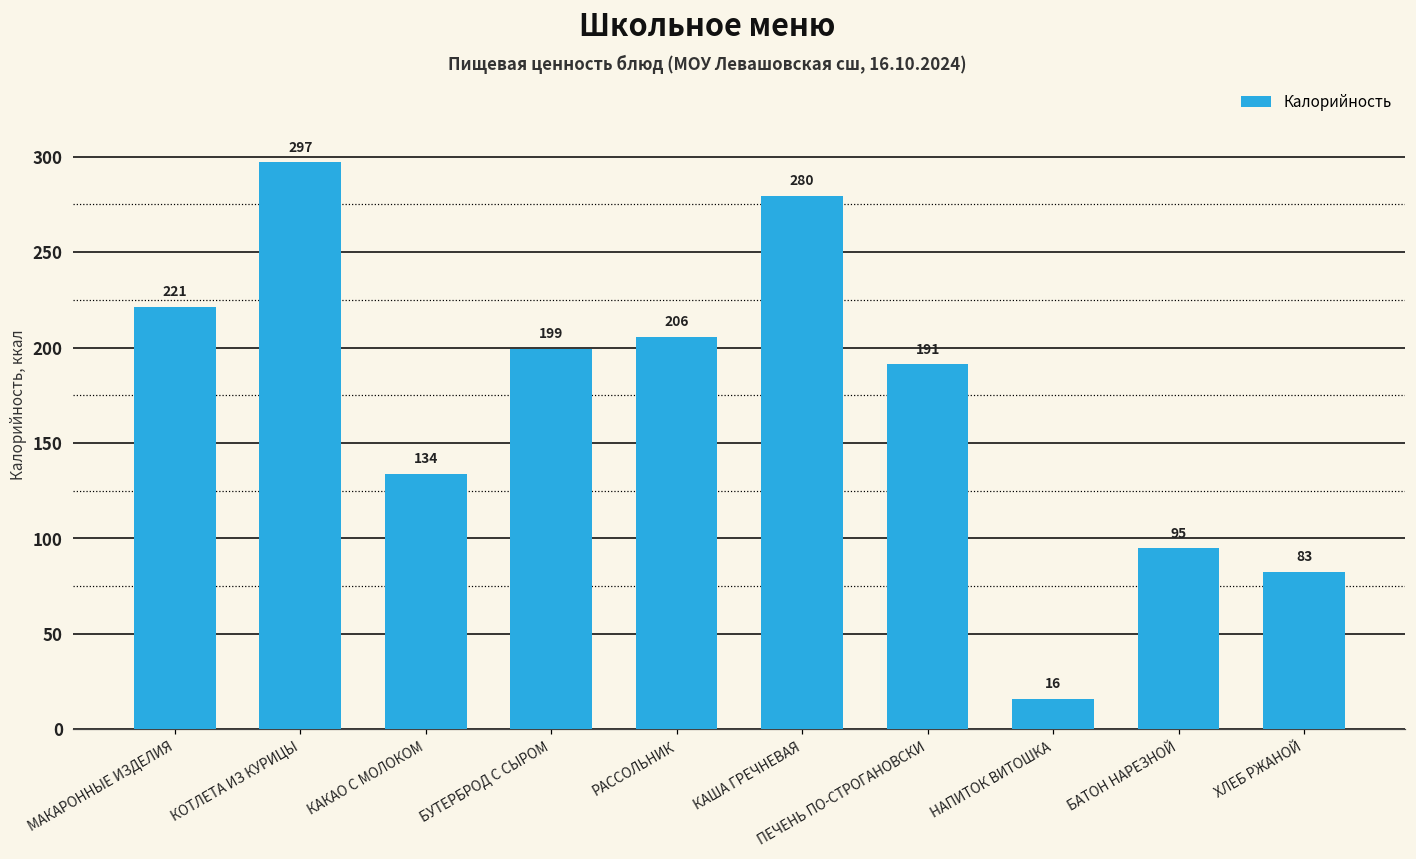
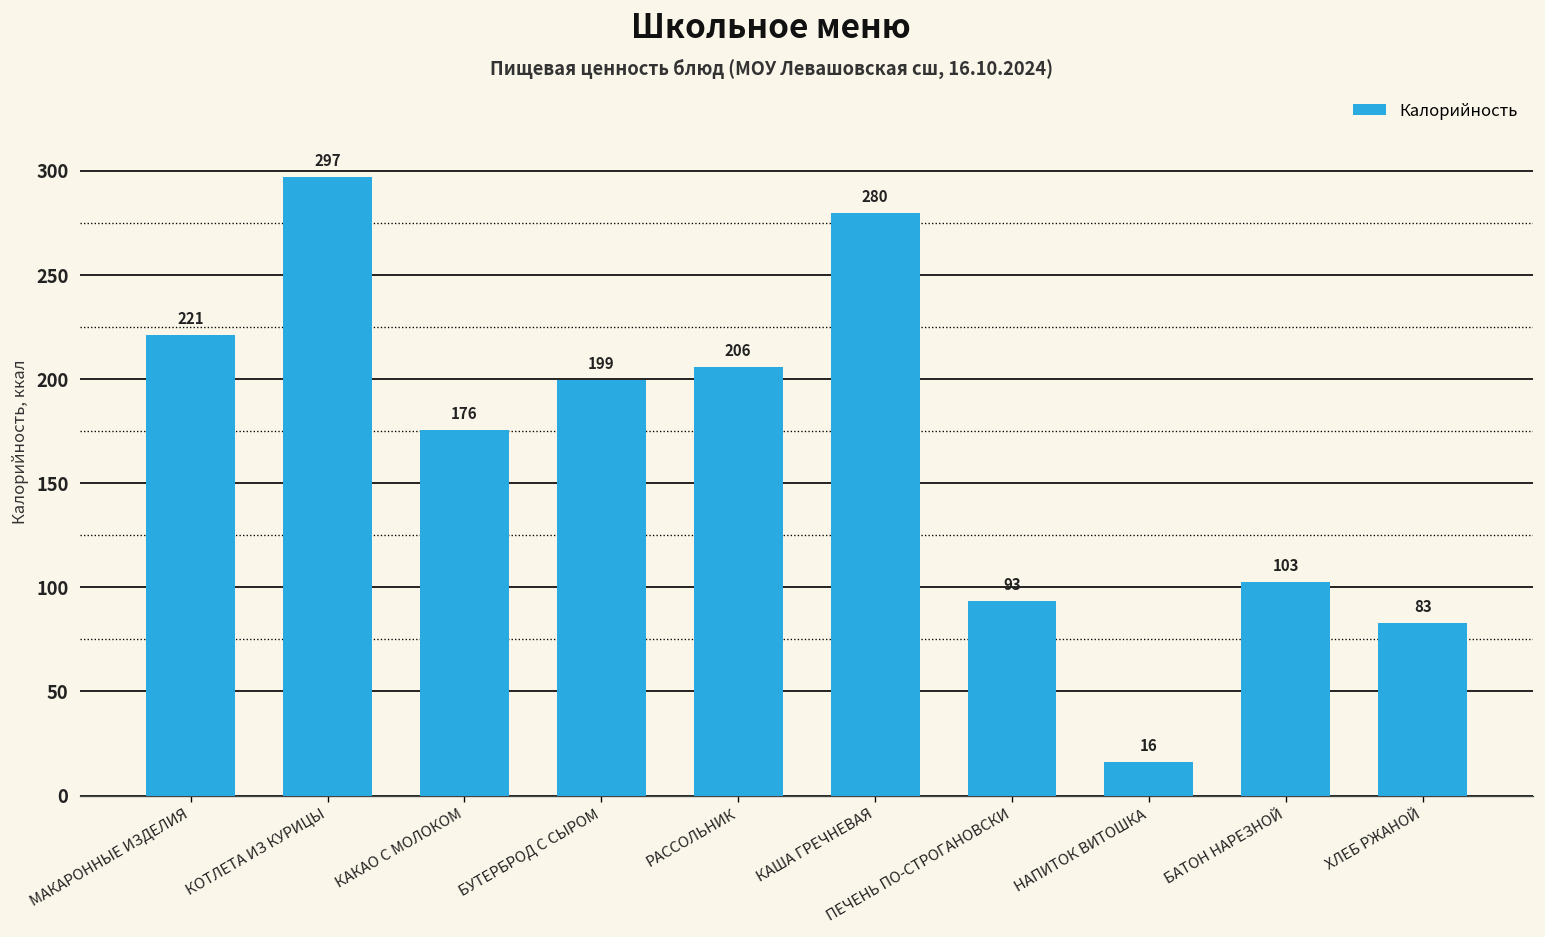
КАКАО С МОЛОКОМ: 134 -> 176
ПЕЧЕНЬ ПО-СТРОГАНОВСКИ: 191 -> 93
БАТОН НАРЕЗНОЙ: 95 -> 103
